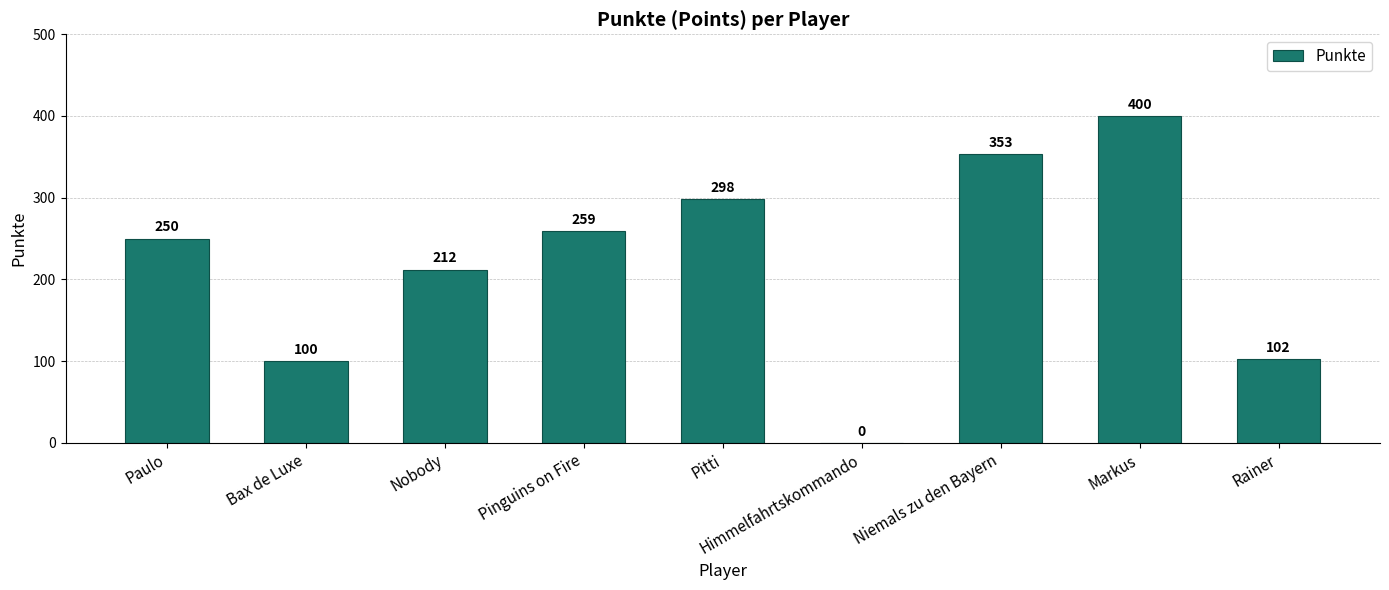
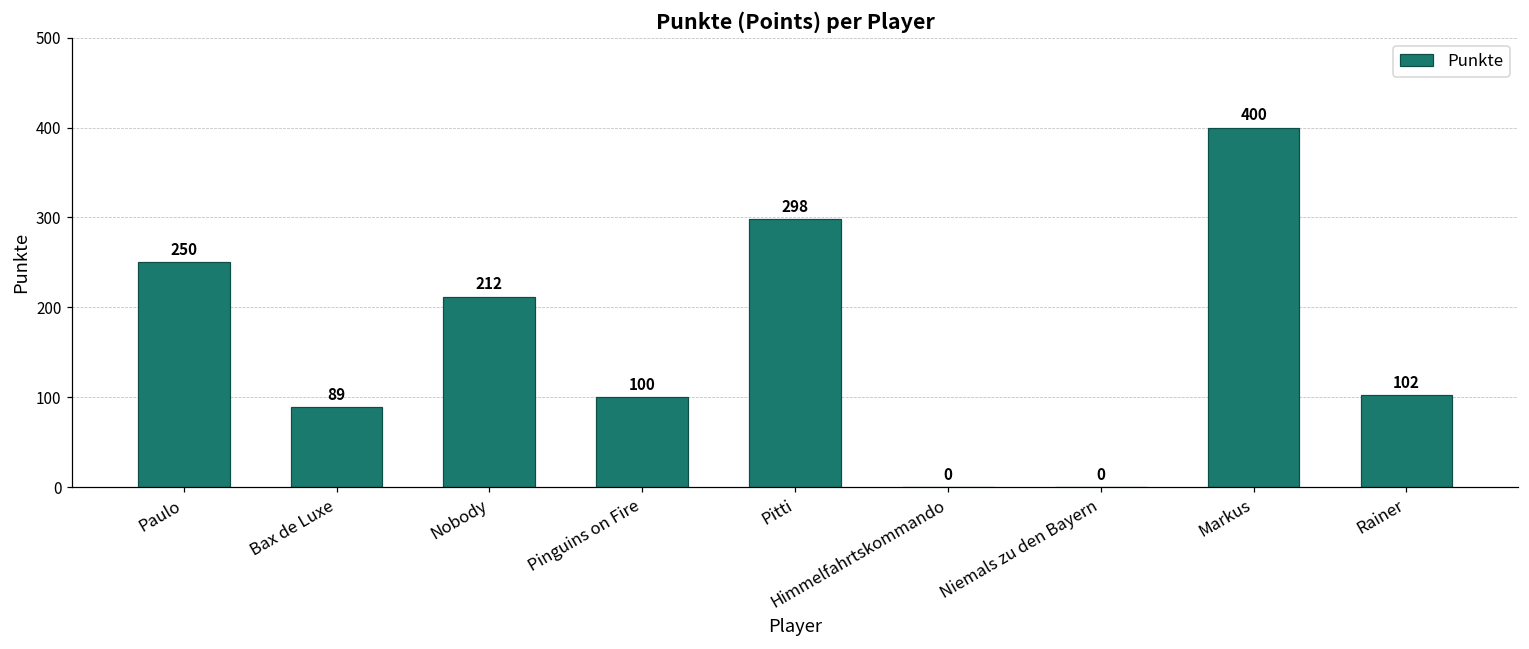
Bax de Luxe: 100 -> 89
Pinguins on Fire: 259 -> 100
Niemals zu den Bayern: 353 -> 0
